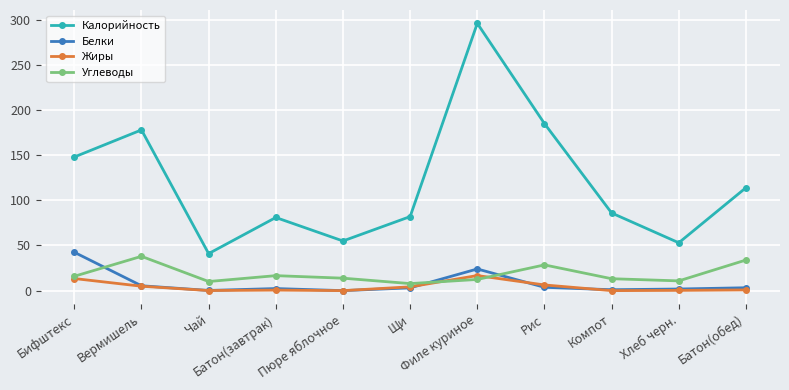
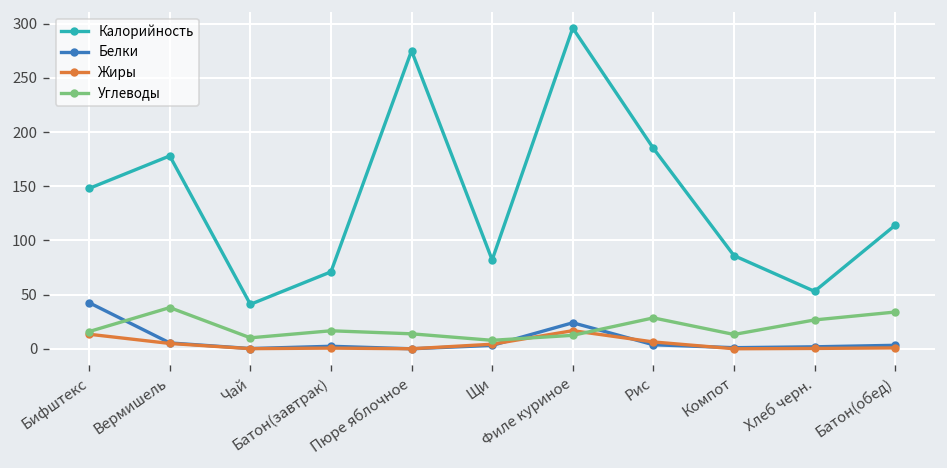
Калорийность, Батон(завтрак): 80 -> 70
Калорийность, Пюре яблочное: 60 -> 280
Углеводы, Хлеб черн.: 10 -> 30
